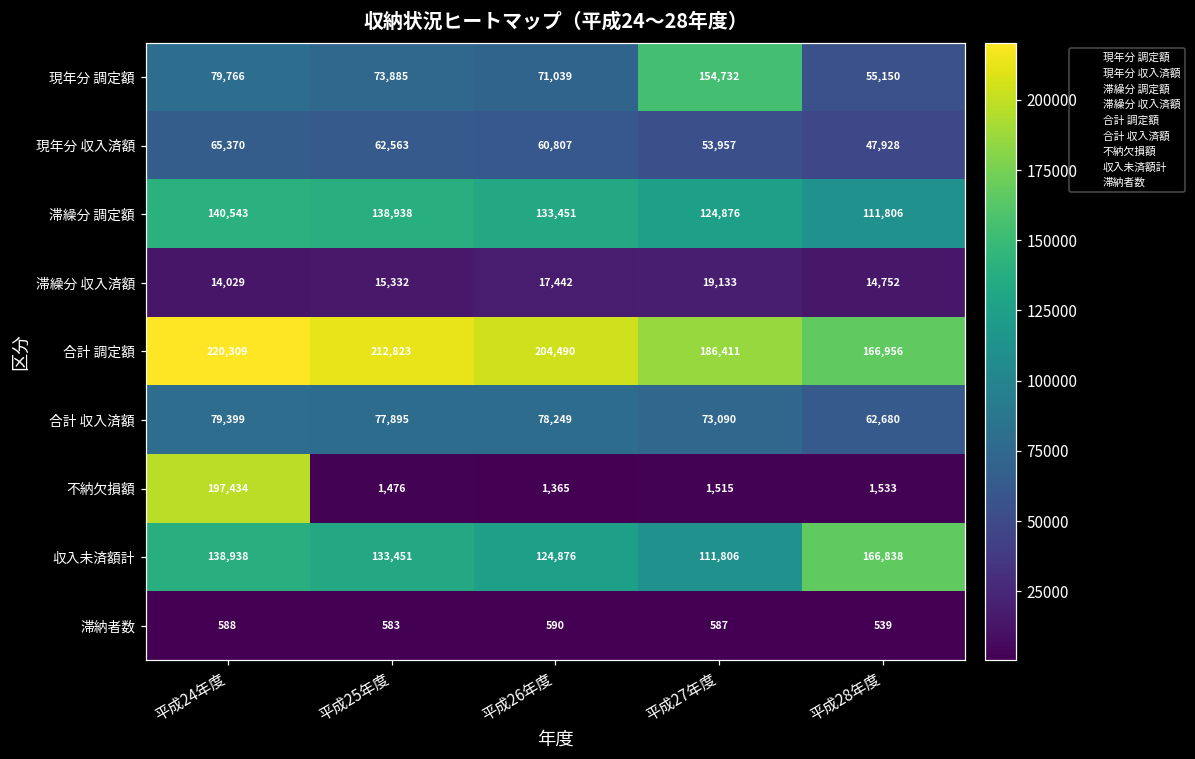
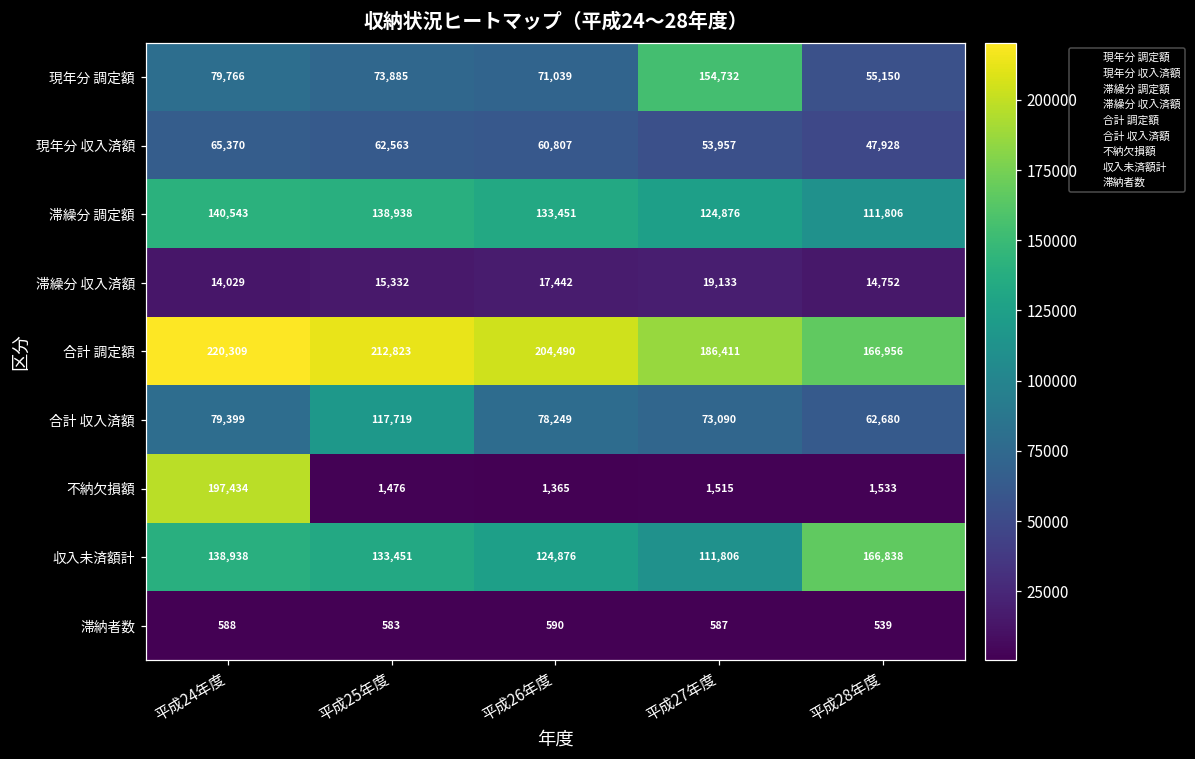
合計 収入済額, 平成25年度: 77,895 -> 117,719
